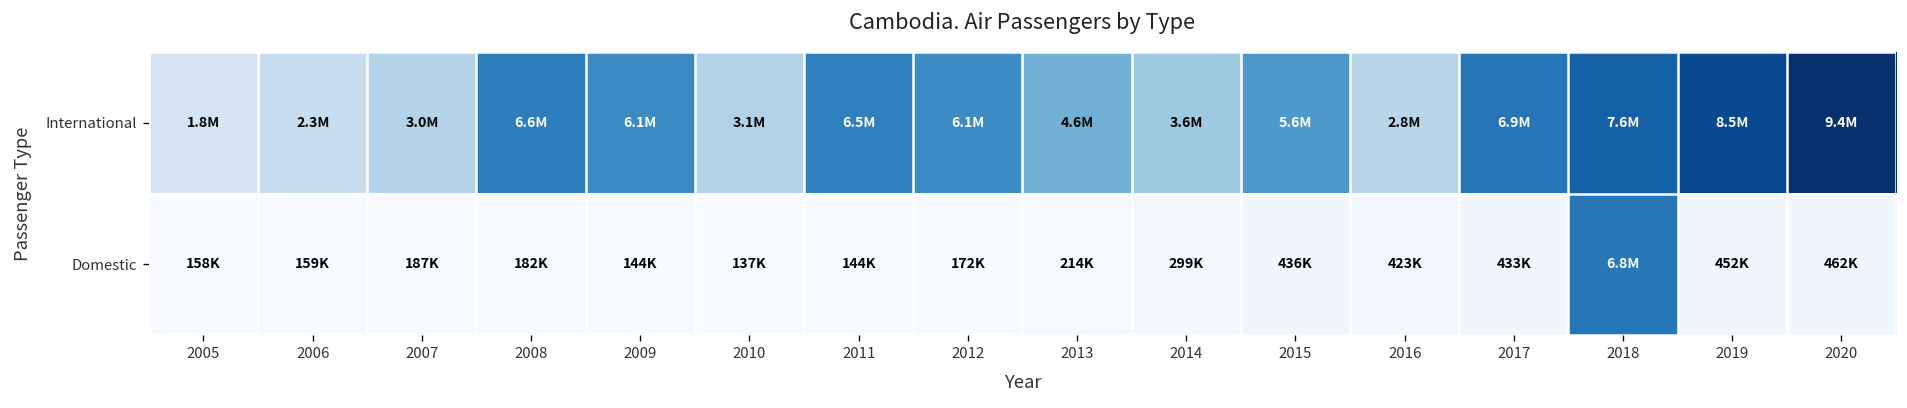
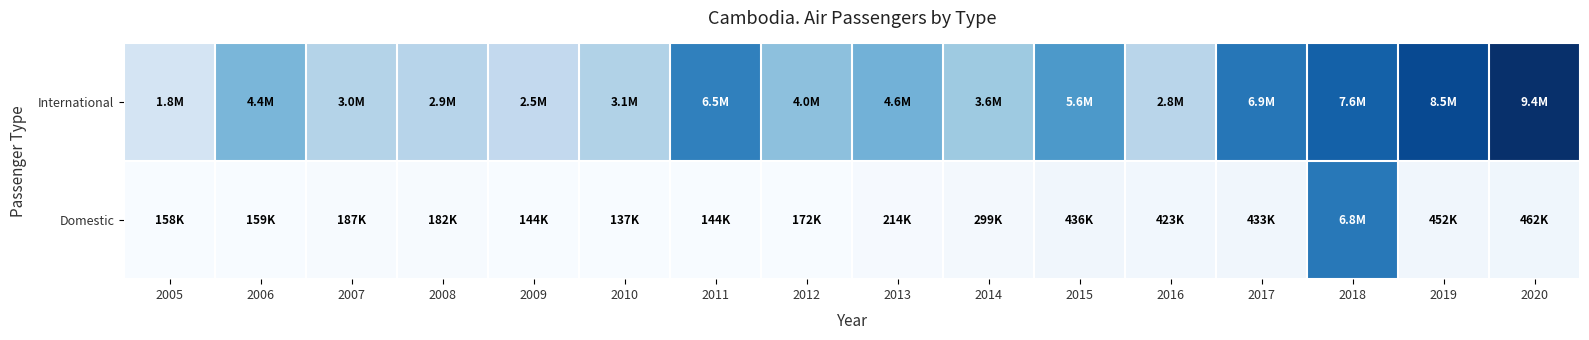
International, 2006: 2.3M -> 4.4M
International, 2008: 6.6M -> 2.9M
International, 2009: 6.1M -> 2.5M
International, 2012: 6.1M -> 4.0M
